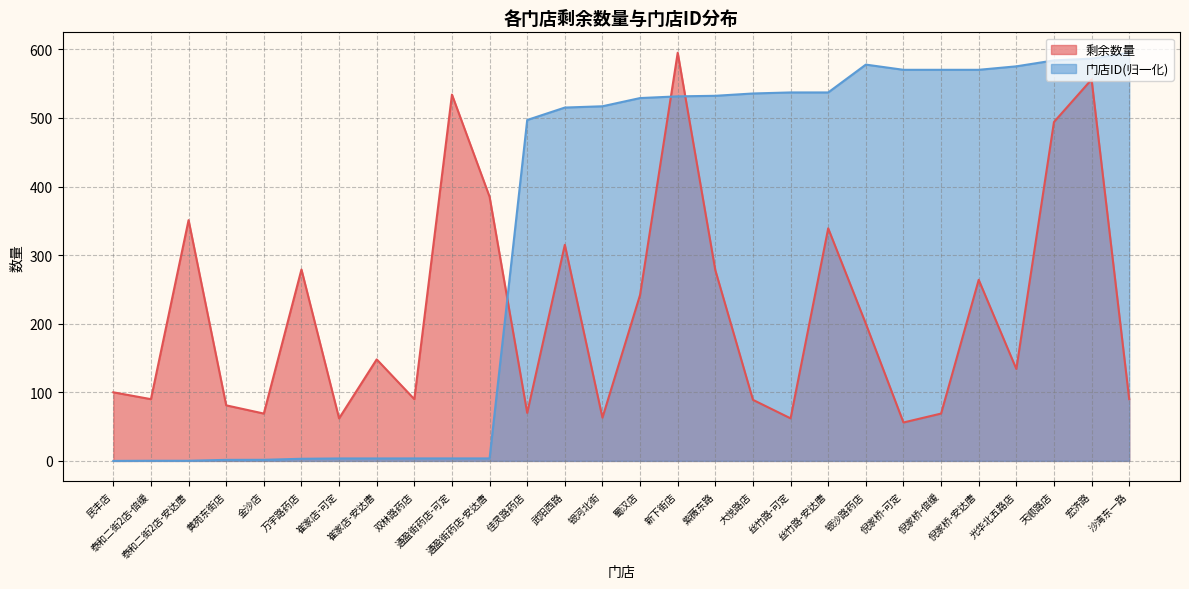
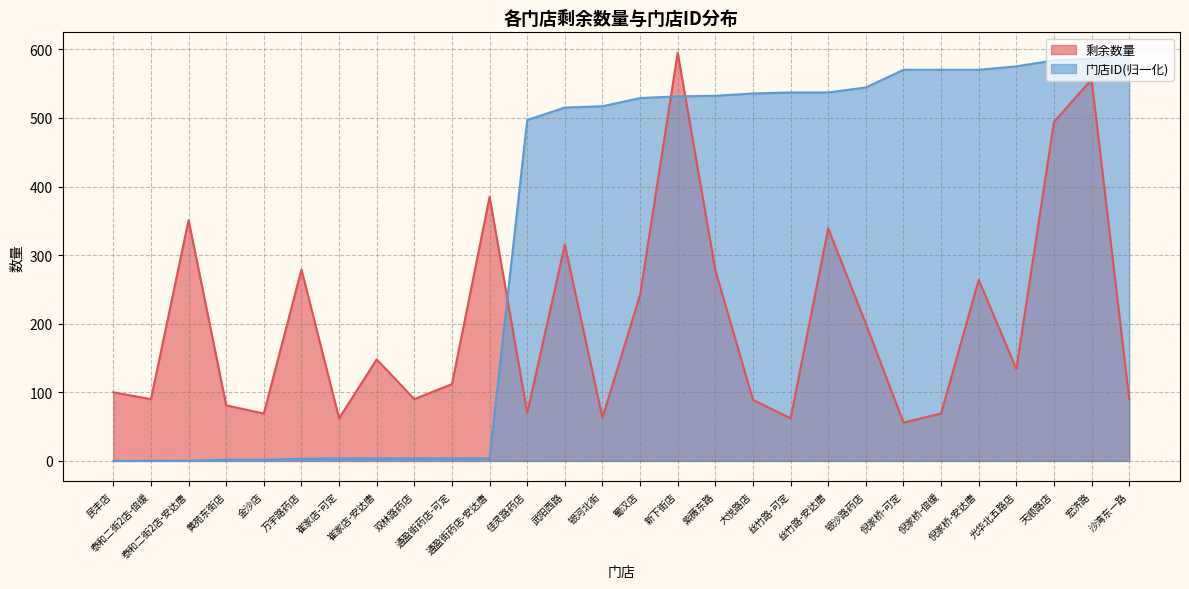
剩余数量, 通盈街药店-可定: 530 -> 110
门店ID(归一化), 银沙路药店: 580 -> 540
